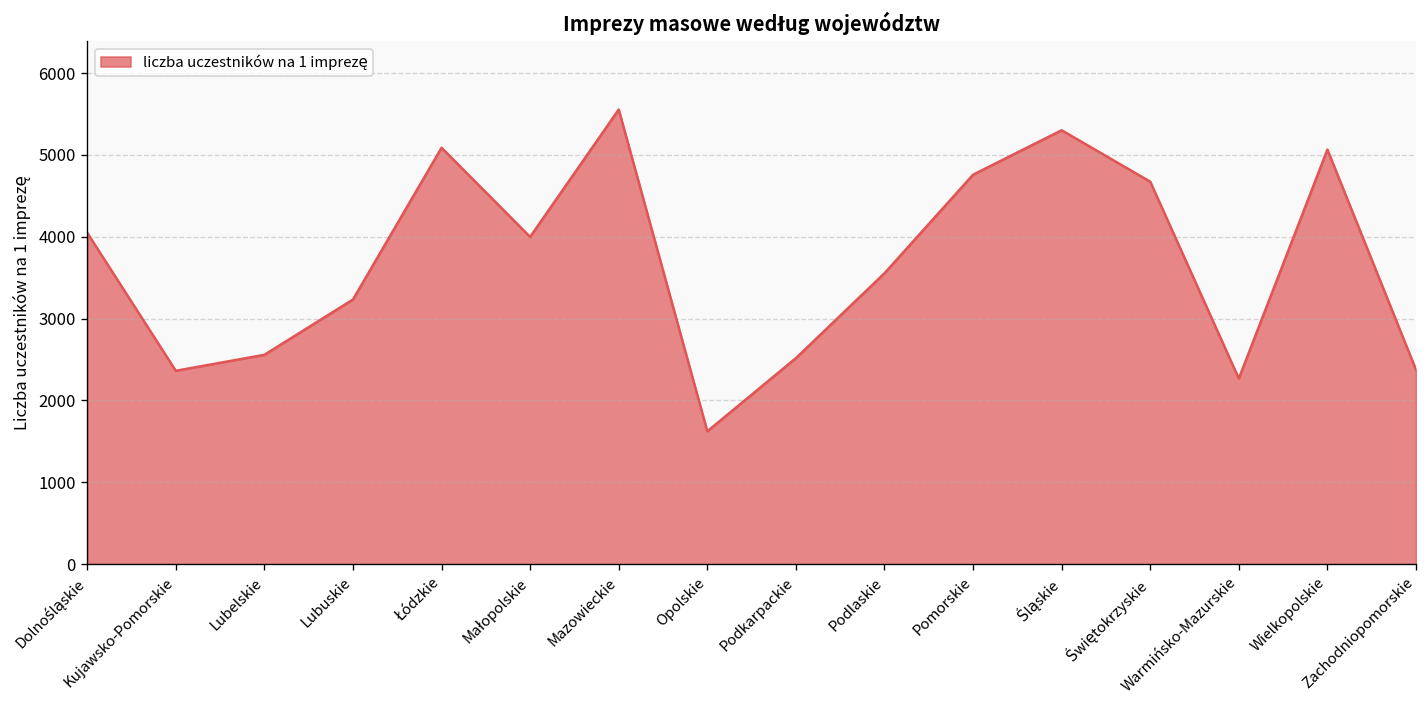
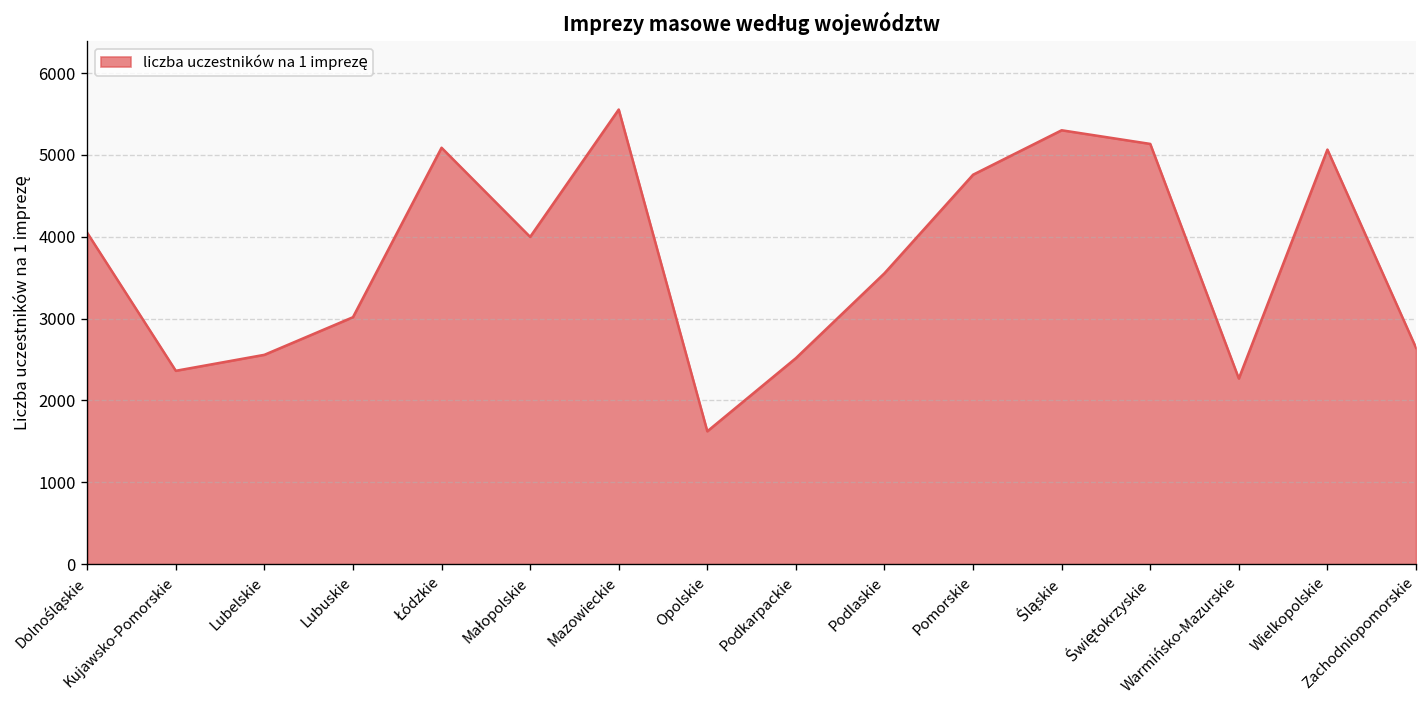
Lubuskie: 3200 -> 3000
Świętokrzyskie: 4700 -> 5100
Zachodniopomorskie: 2400 -> 2600
